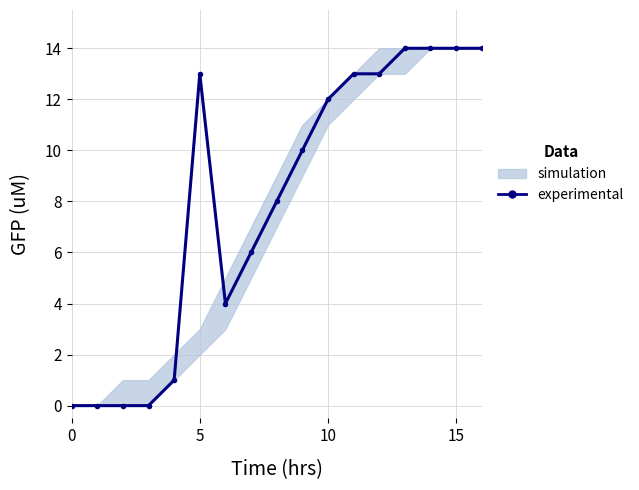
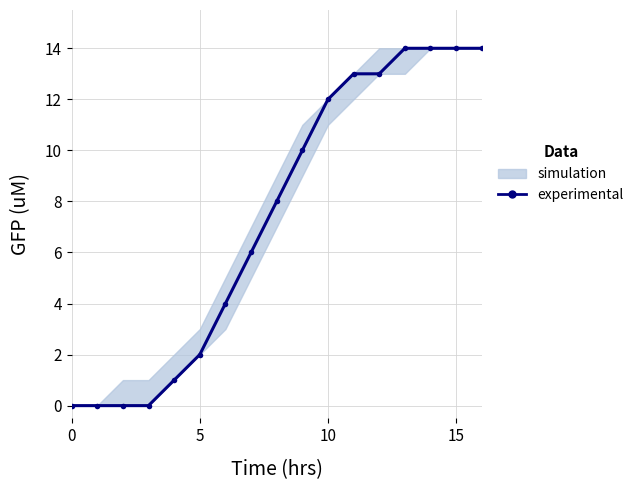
experimental, 5: 13 -> 2
